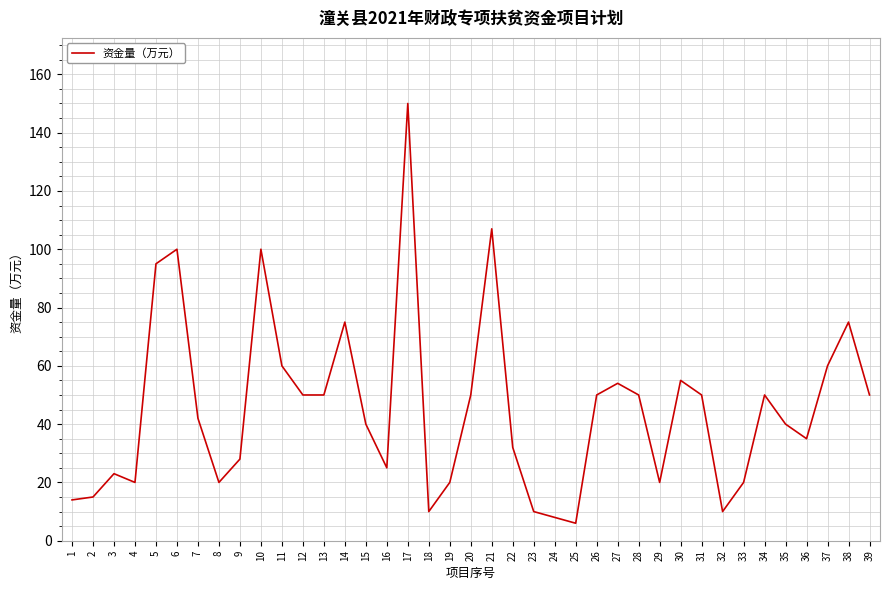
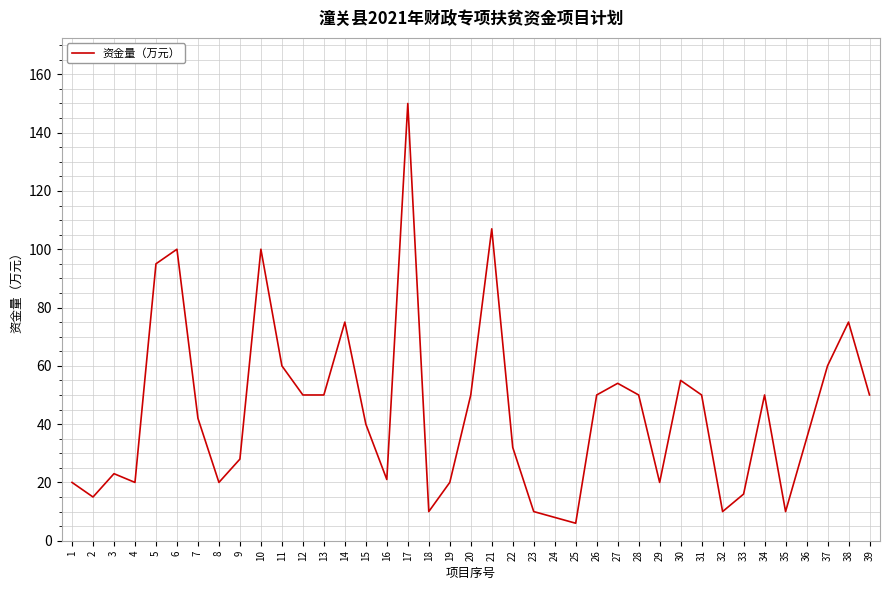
1: 14 -> 20
16: 25 -> 21
33: 20 -> 16
35: 40 -> 10
